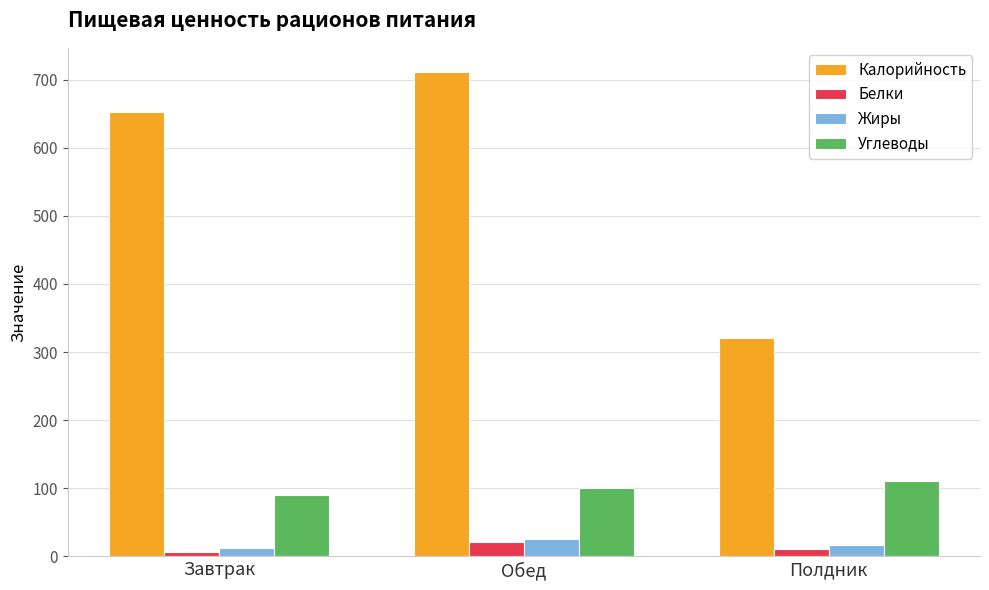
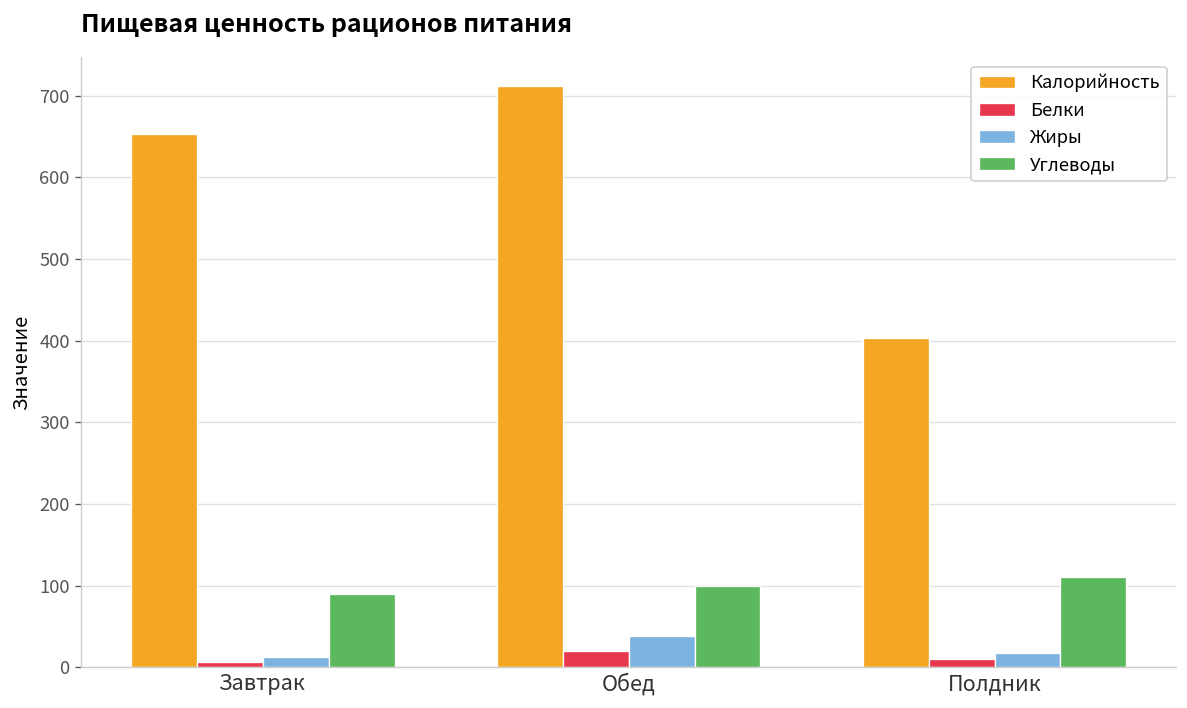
Жиры, Обед: 30 -> 40
Калорийность, Полдник: 320 -> 400
